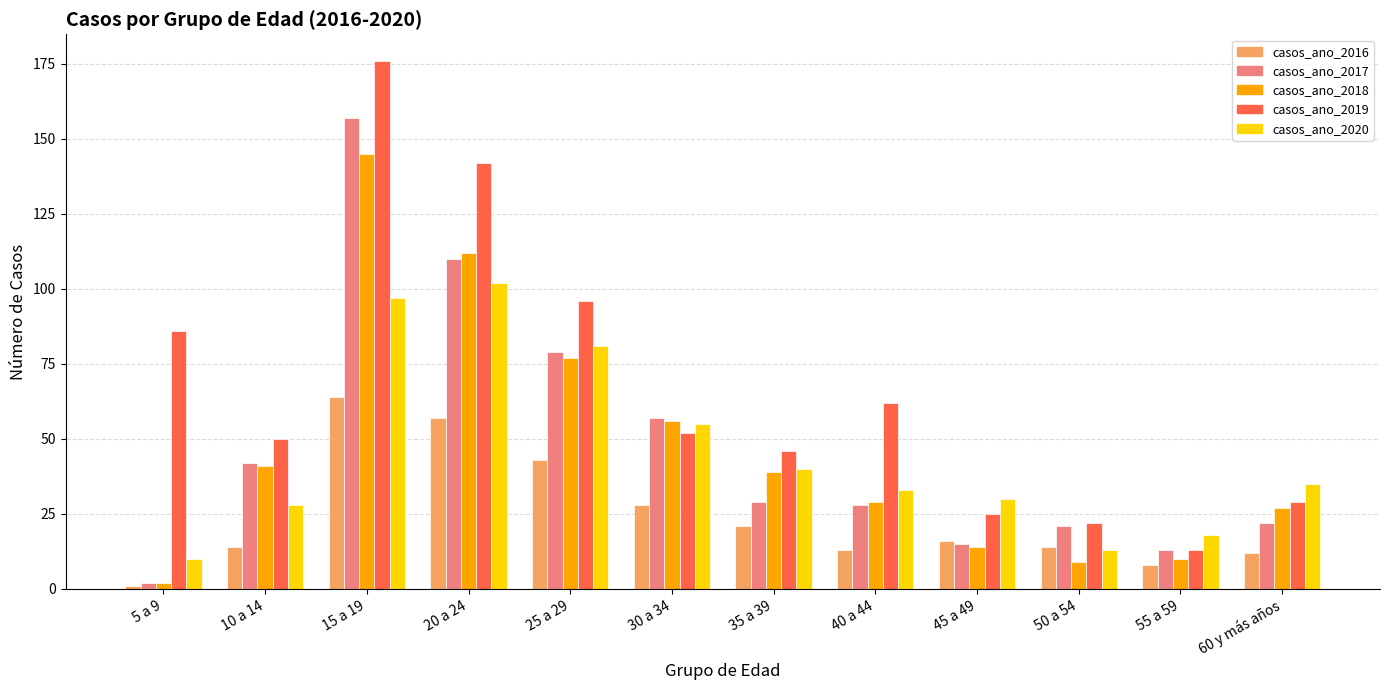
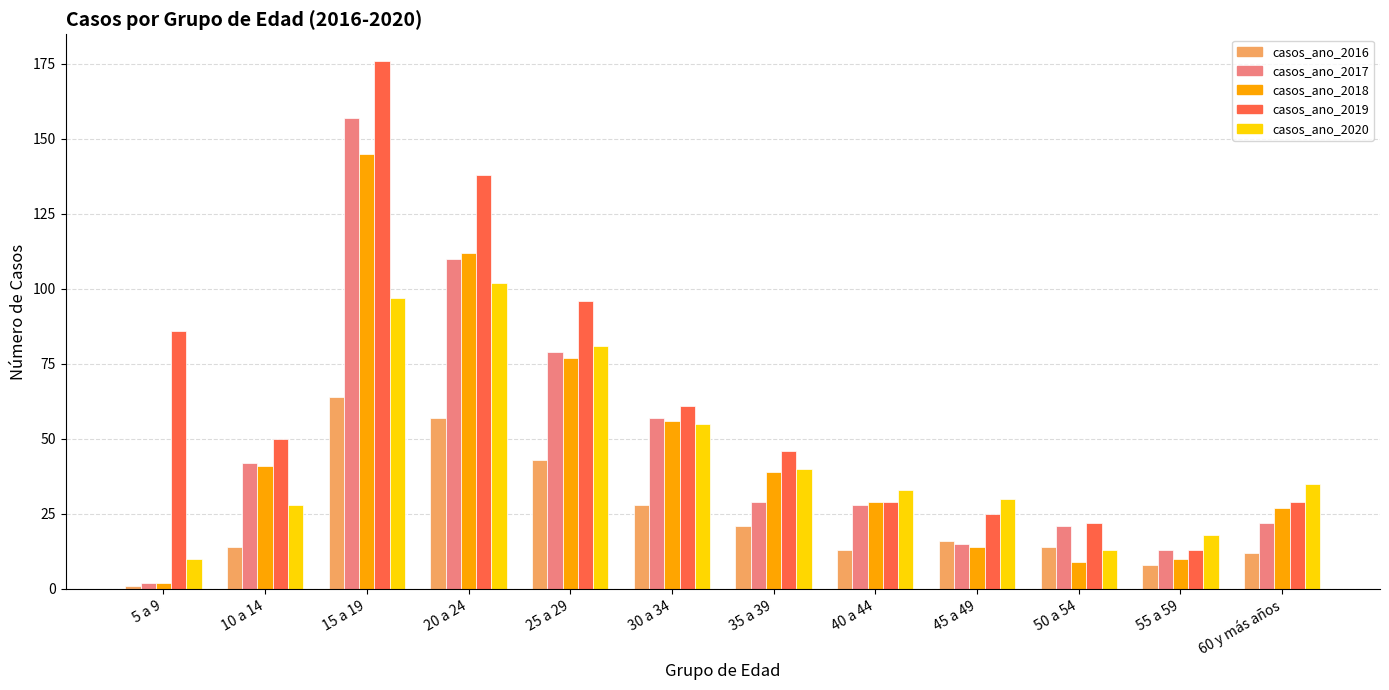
casos_ano_2019, 20 a 24: 142 -> 138
casos_ano_2019, 30 a 34: 52 -> 61
casos_ano_2019, 40 a 44: 62 -> 29
